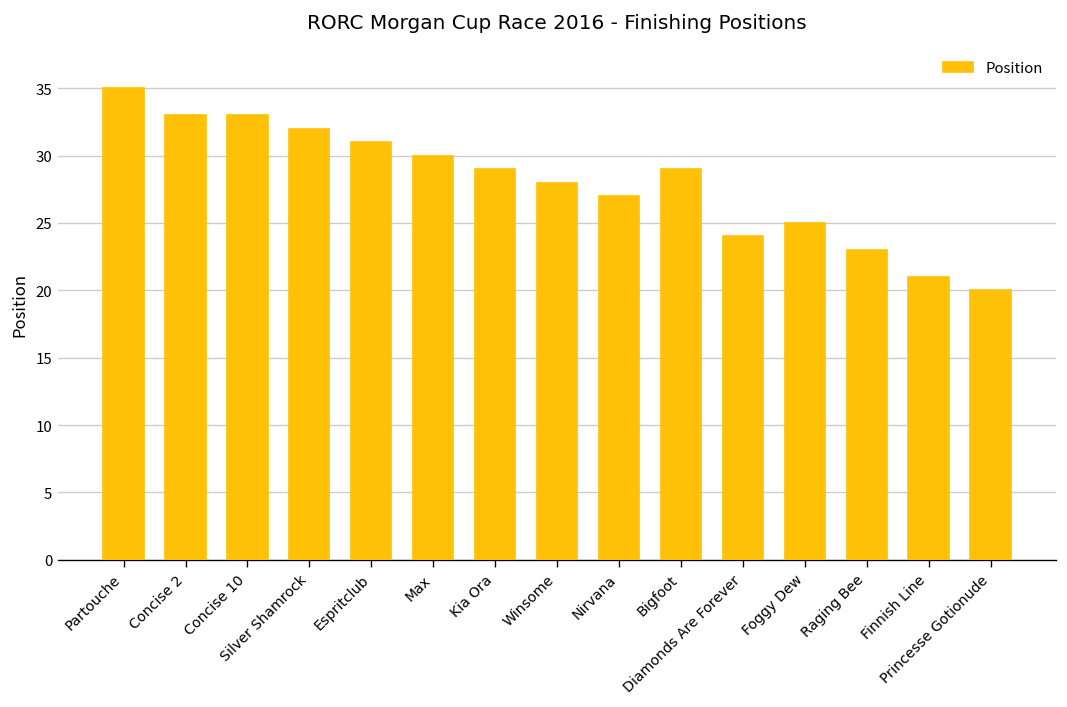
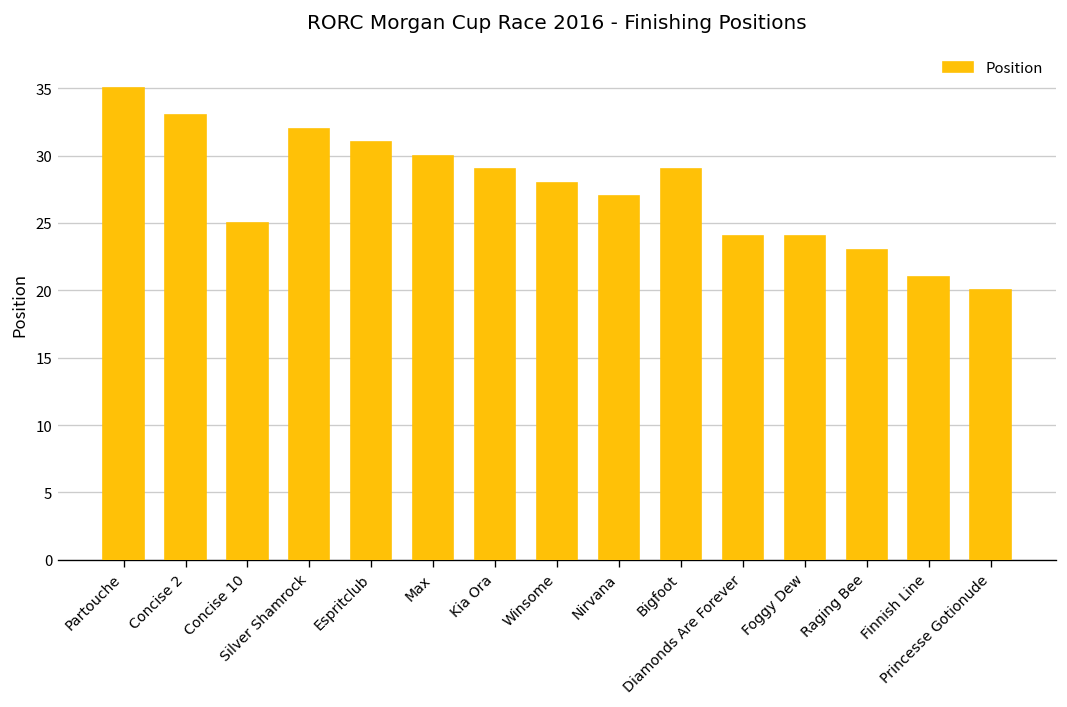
Concise 10: 33 -> 25
Foggy Dew: 25 -> 24
